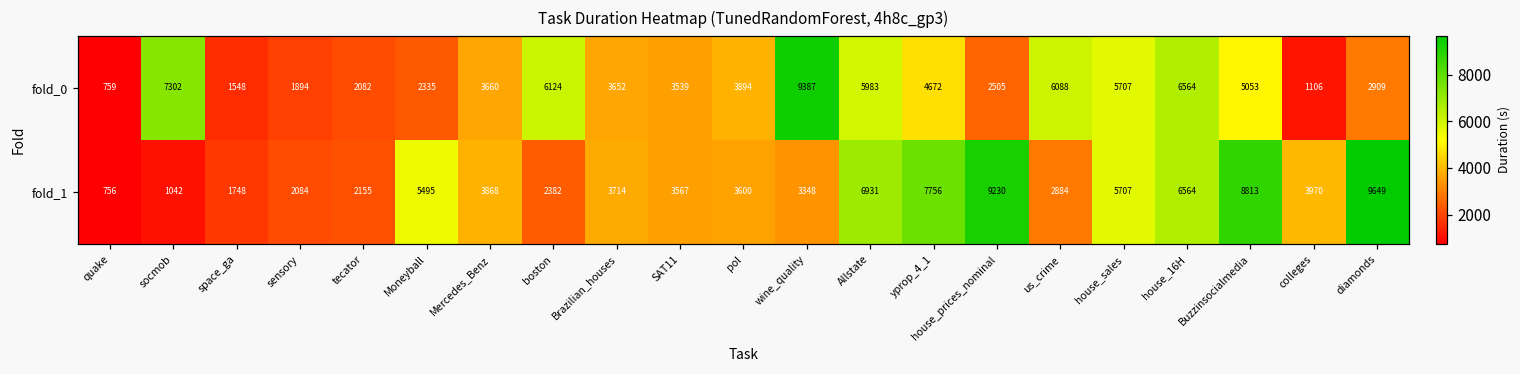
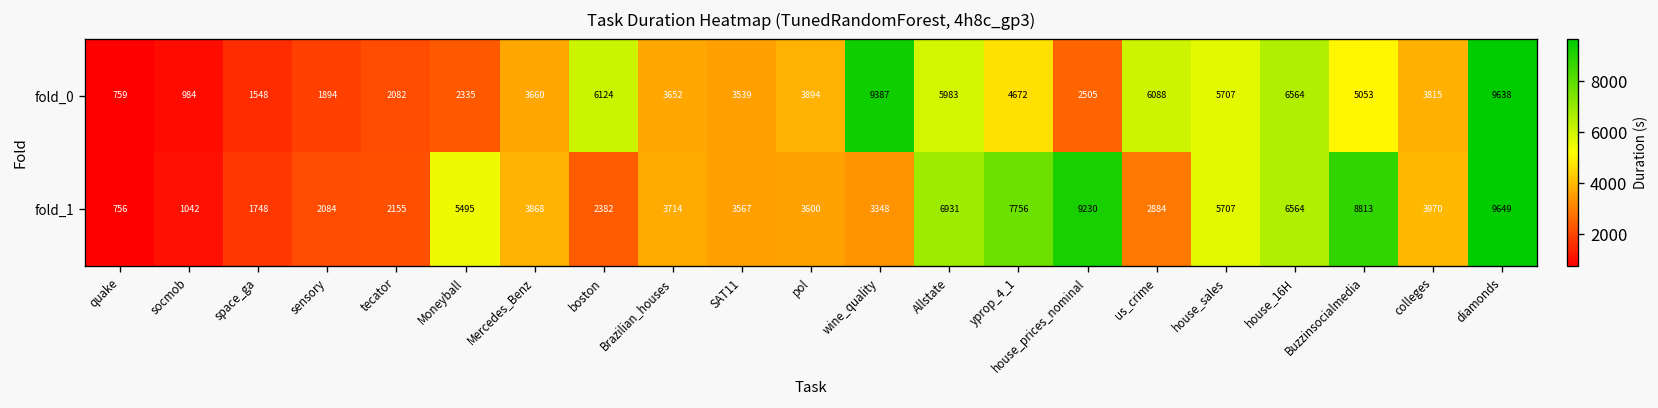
fold_0, socmob: 7302 -> 984
fold_0, colleges: 1106 -> 3815
fold_0, diamonds: 2909 -> 9638
